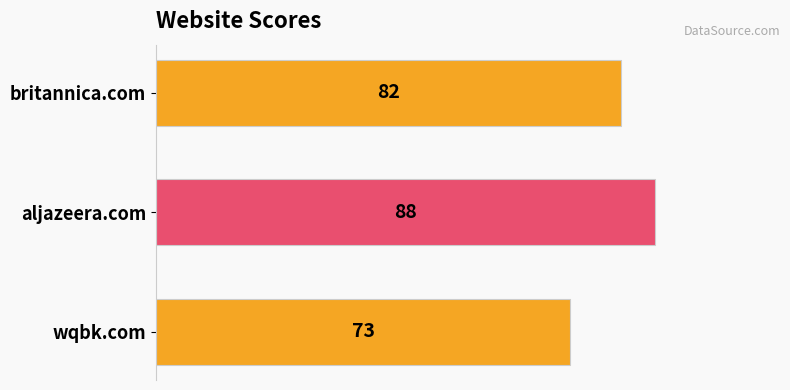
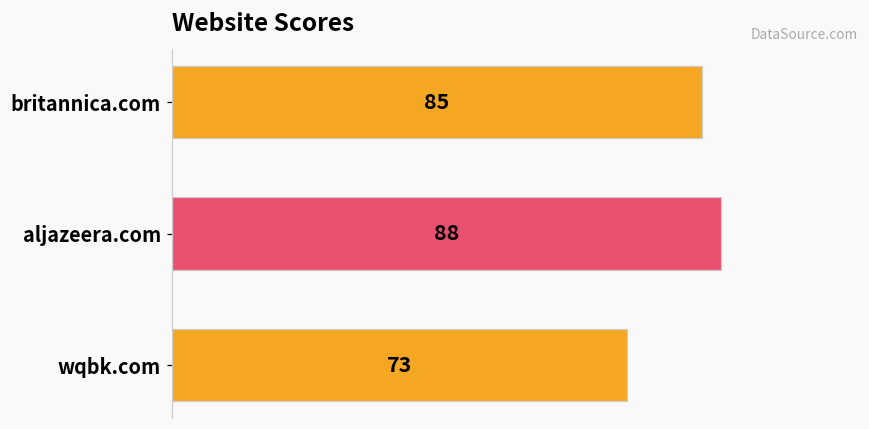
britannica.com: 82 -> 85
